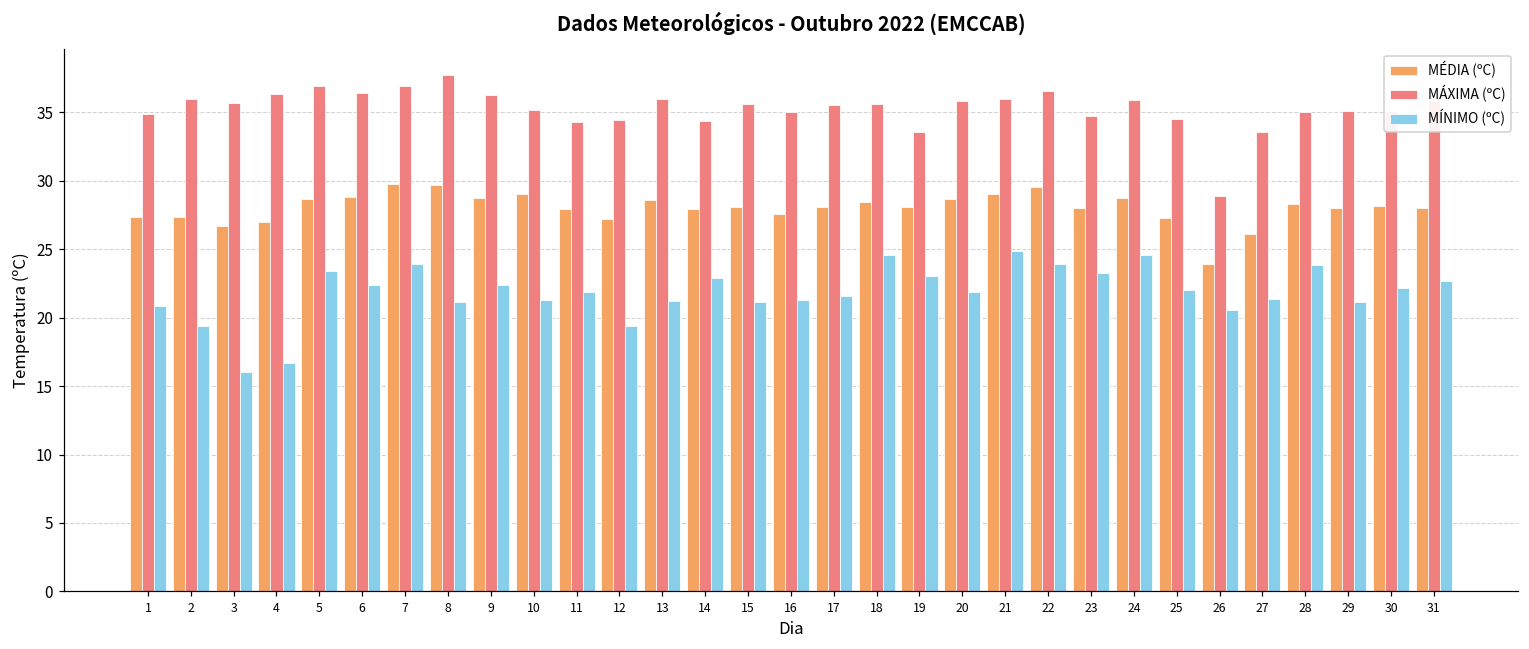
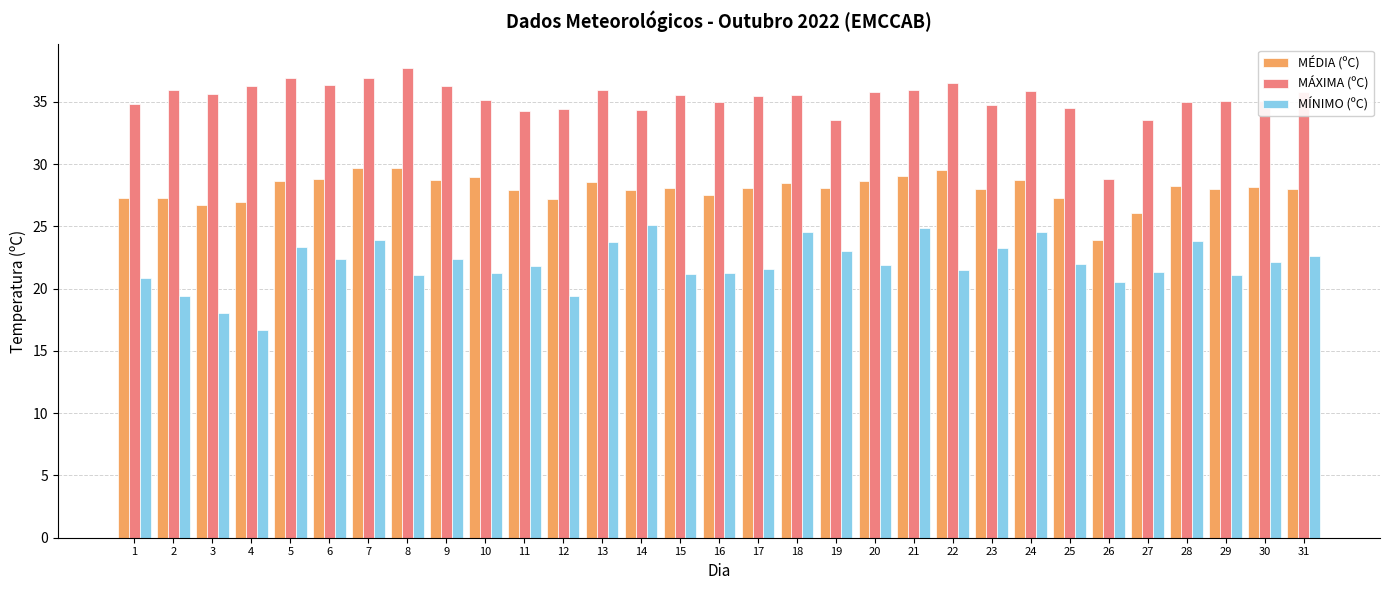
MÍNIMO (ºC), 3: 16.0 -> 18.1
MÍNIMO (ºC), 13: 21.2 -> 23.8
MÍNIMO (ºC), 14: 22.9 -> 25.1
MÍNIMO (ºC), 22: 23.9 -> 21.5
